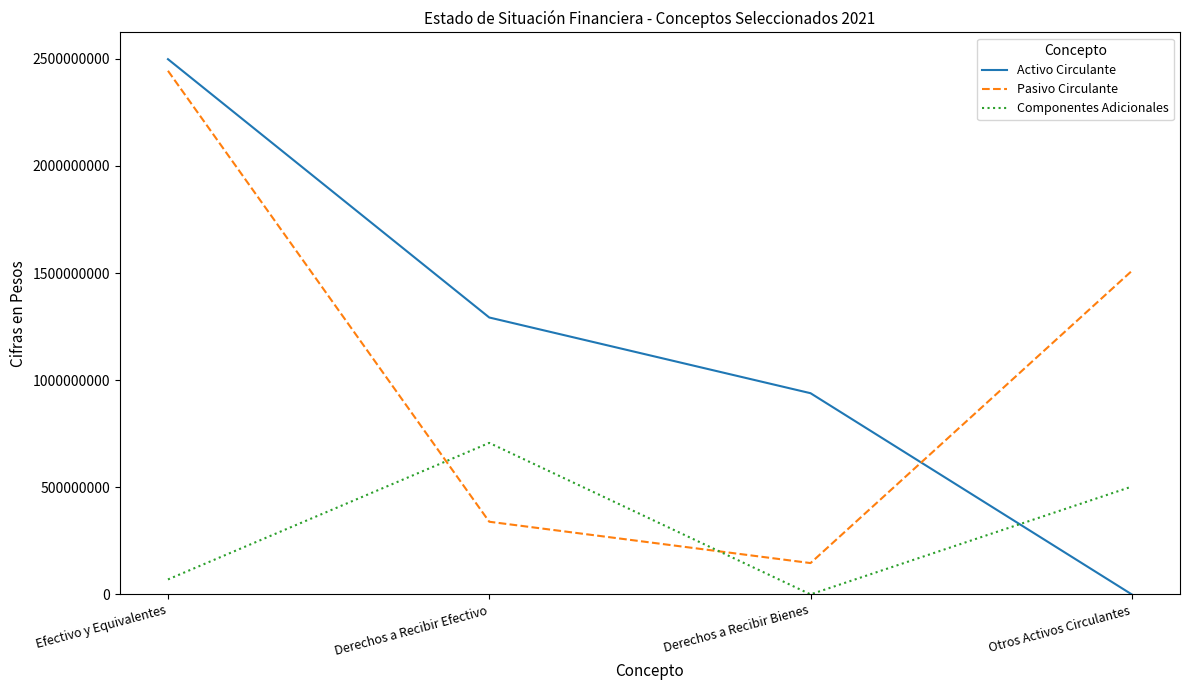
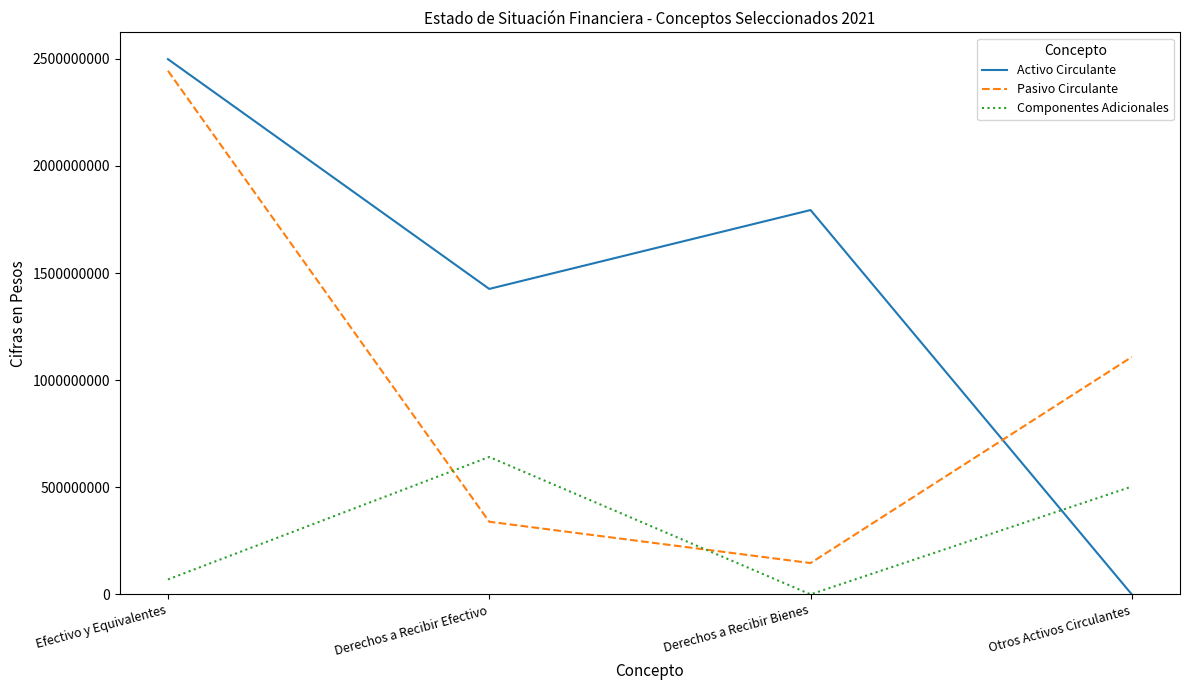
Activo Circulante, Derechos a Recibir Efectivo: 1290000000 -> 1430000000
Componentes Adicionales, Derechos a Recibir Efectivo: 710000000 -> 640000000
Activo Circulante, Derechos a Recibir Bienes: 940000000 -> 1790000000
Pasivo Circulante, Otros Activos Circulantes: 1510000000 -> 1110000000
